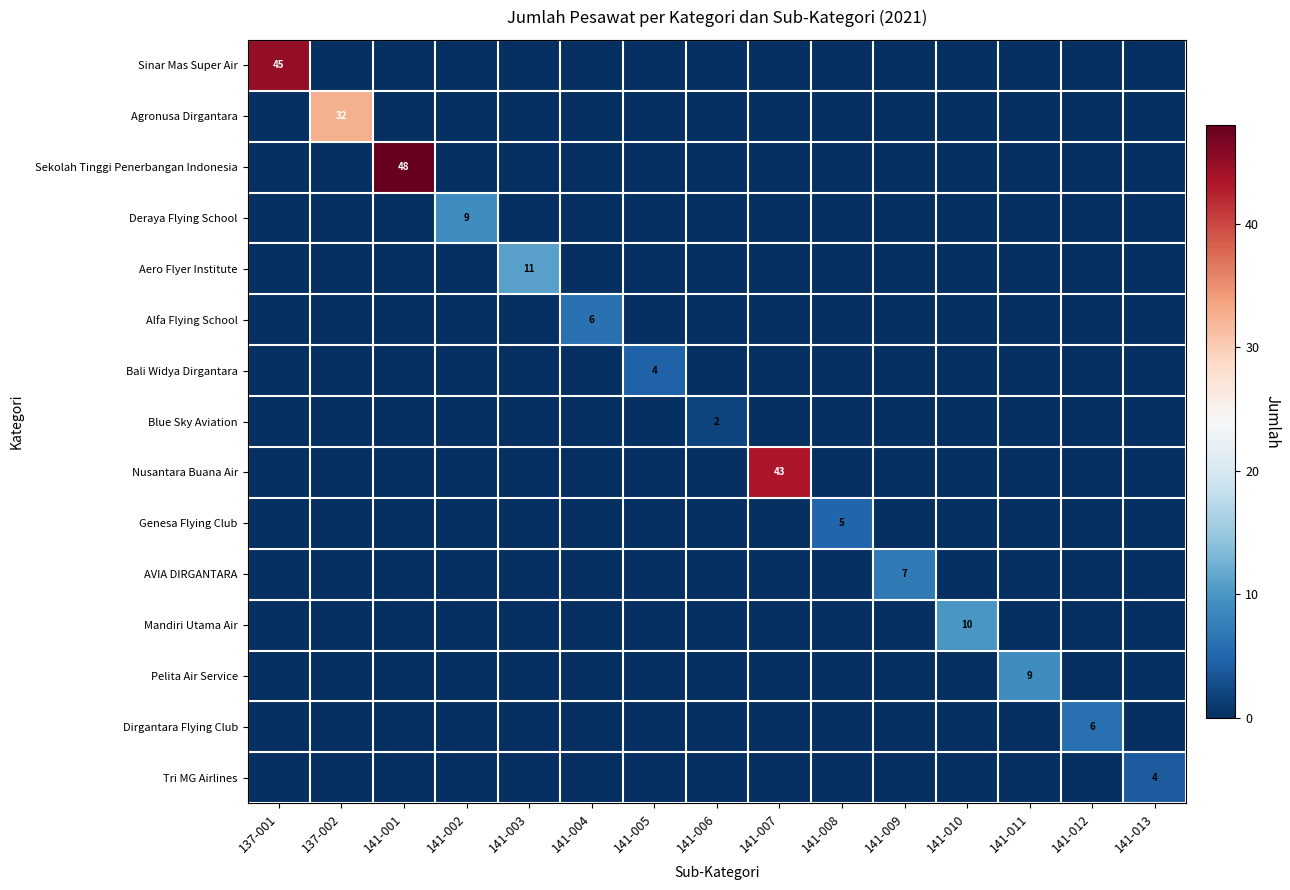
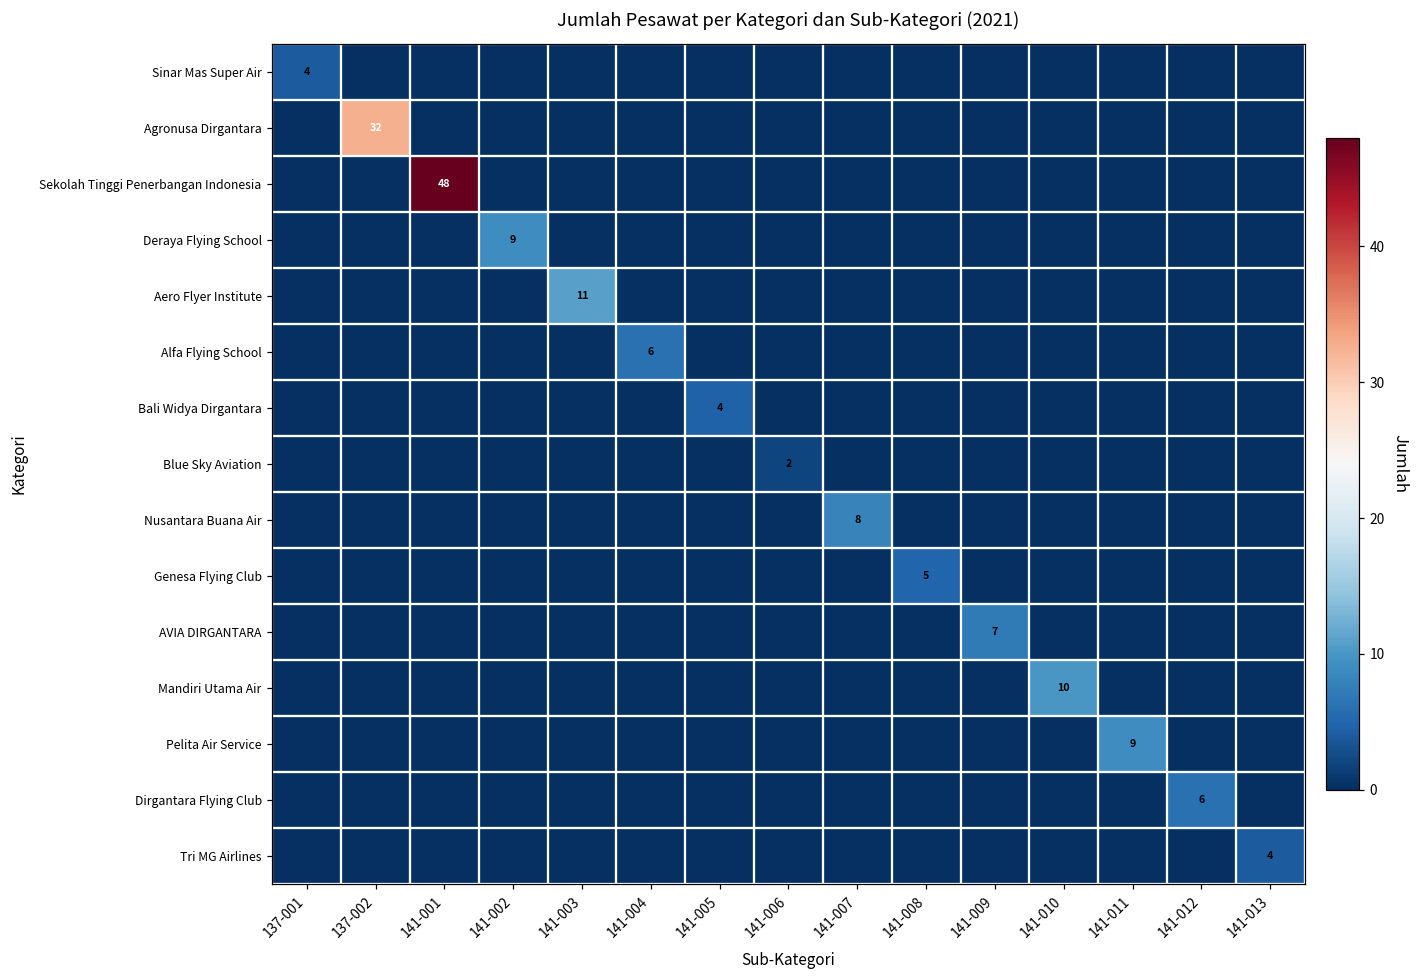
Sinar Mas Super Air, 137-001: 45 -> 4
Nusantara Buana Air, 141-007: 43 -> 8
